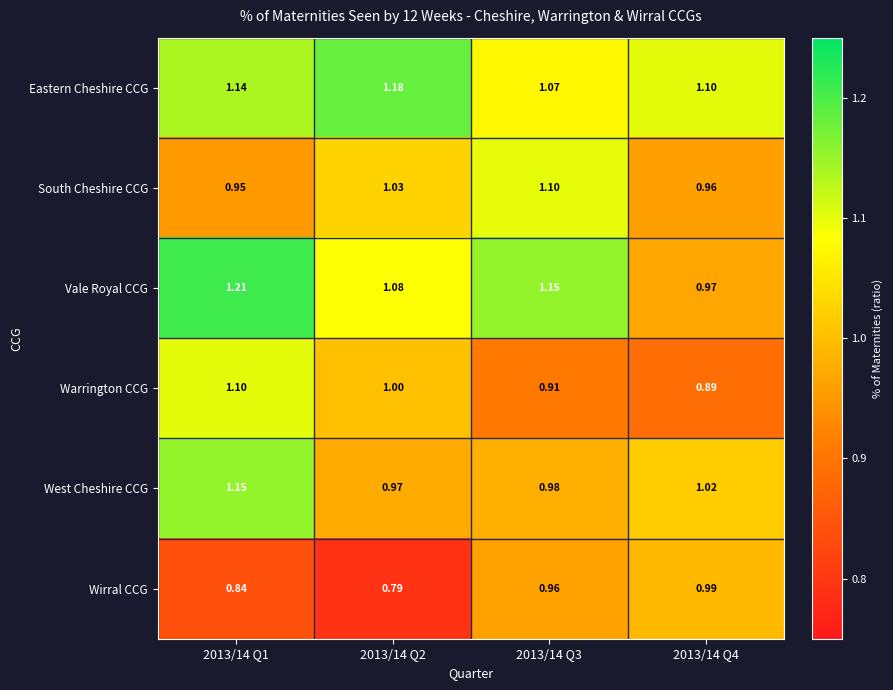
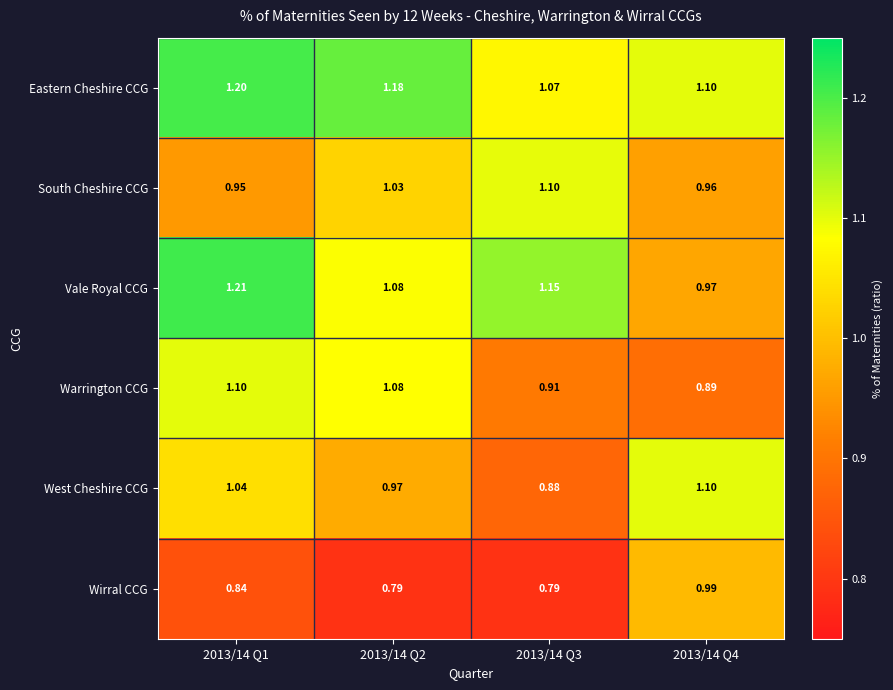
Eastern Cheshire CCG, 2013/14 Q1: 1.14 -> 1.20
Warrington CCG, 2013/14 Q2: 1.00 -> 1.08
West Cheshire CCG, 2013/14 Q1: 1.15 -> 1.04
West Cheshire CCG, 2013/14 Q3: 0.98 -> 0.88
West Cheshire CCG, 2013/14 Q4: 1.02 -> 1.10
Wirral CCG, 2013/14 Q3: 0.96 -> 0.79
